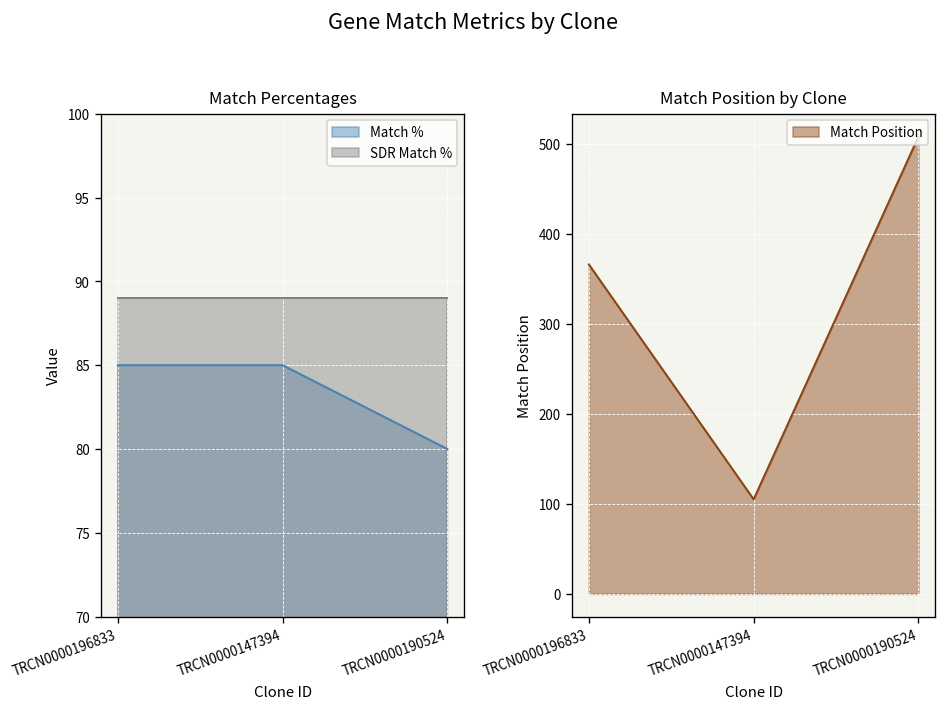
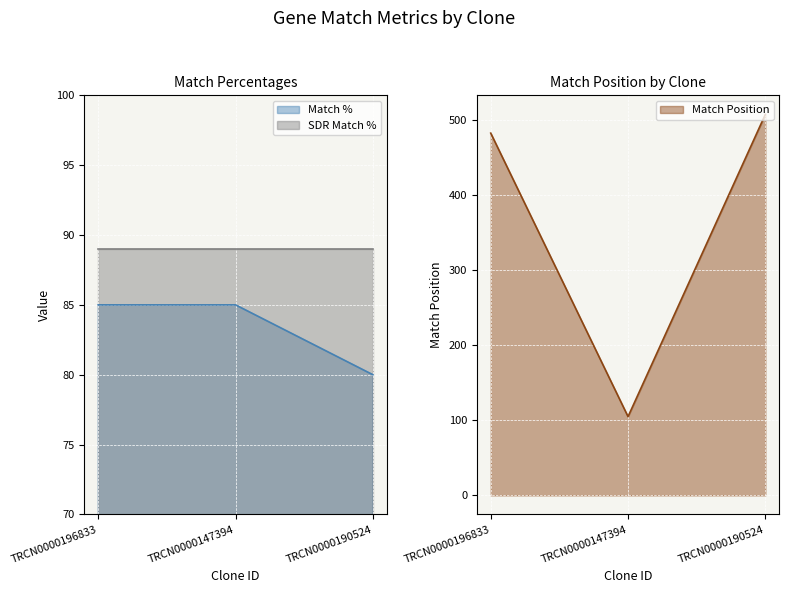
Match Position by Clone, TRCN0000196833: 370 -> 480
